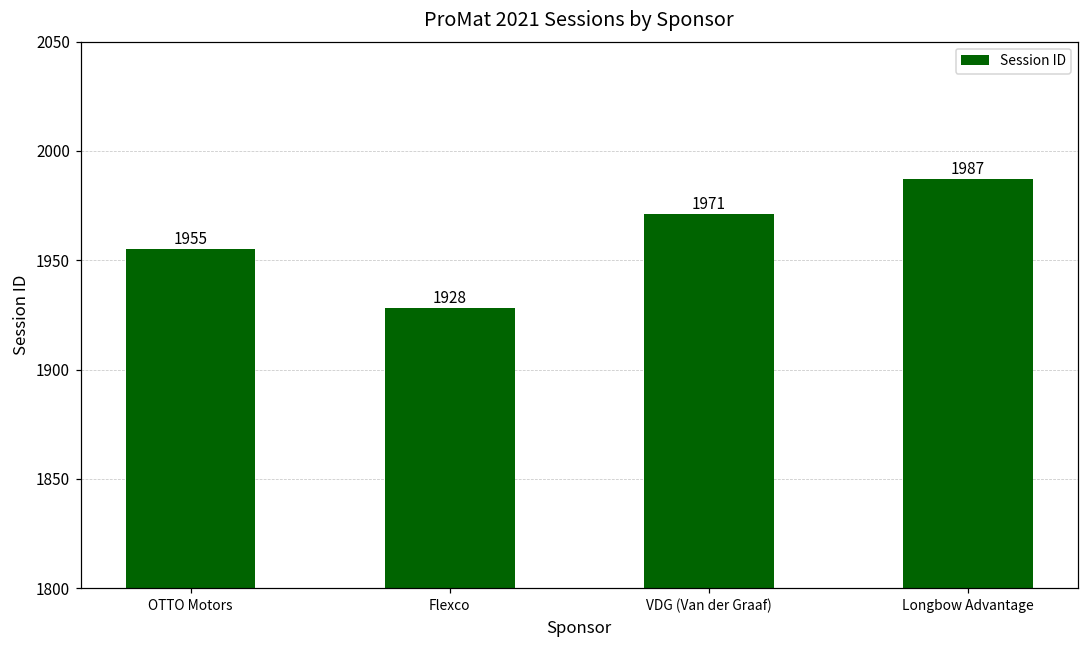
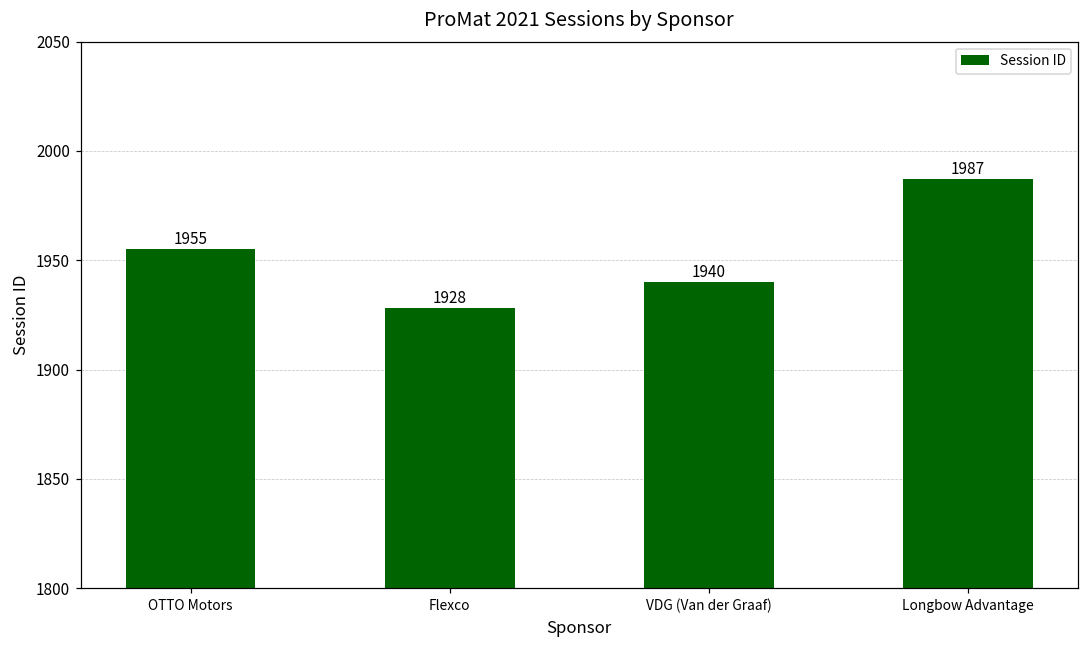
VDG (Van der Graaf): 1971 -> 1940
